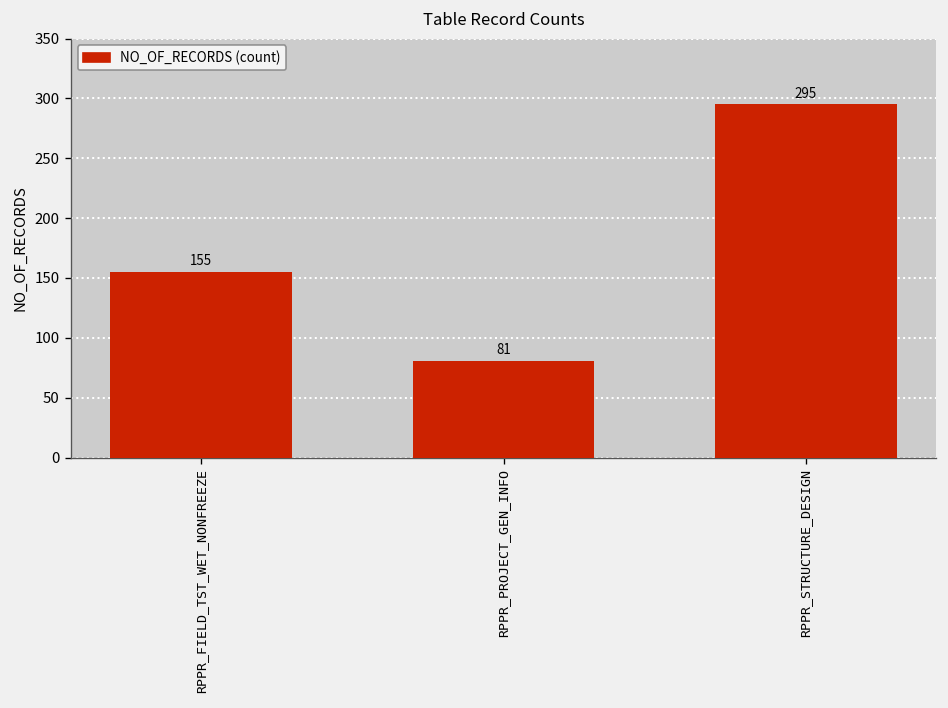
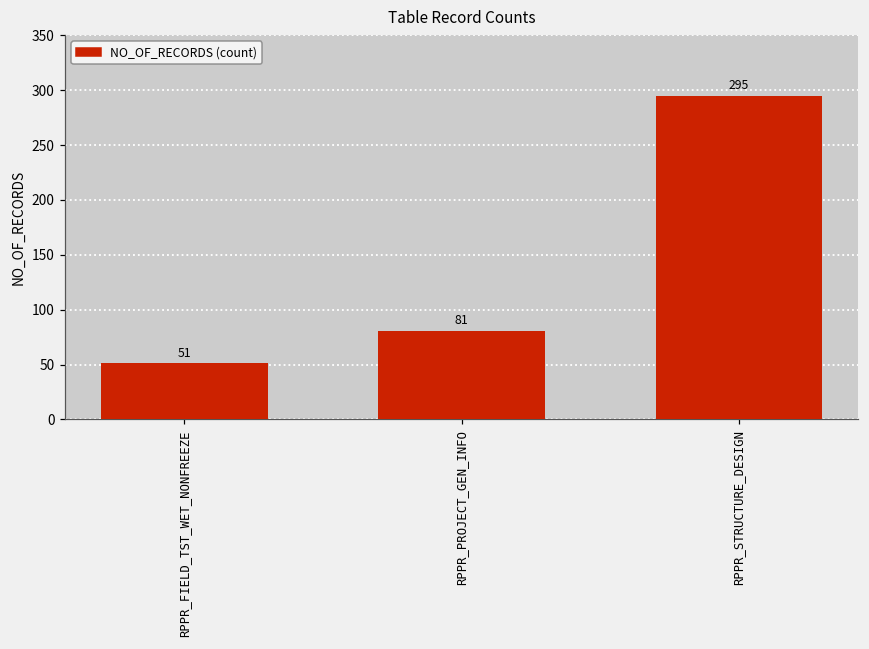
RPPR_FIELD_TST_WET_NONFREEZE: 155 -> 51
